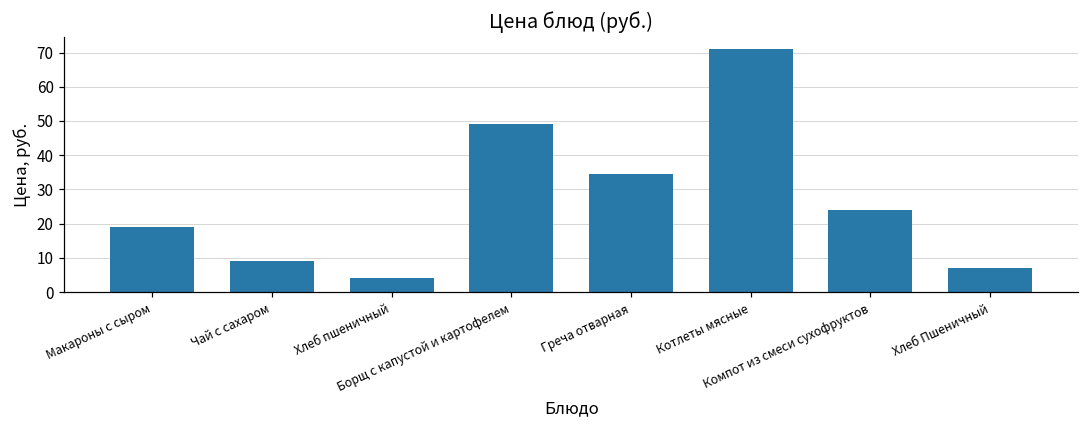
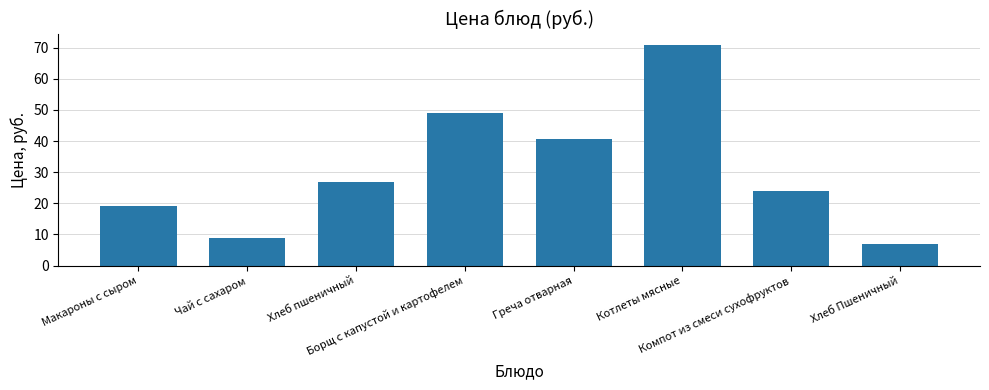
Хлеб пшеничный: 4 -> 27
Греча отварная: 35 -> 41
